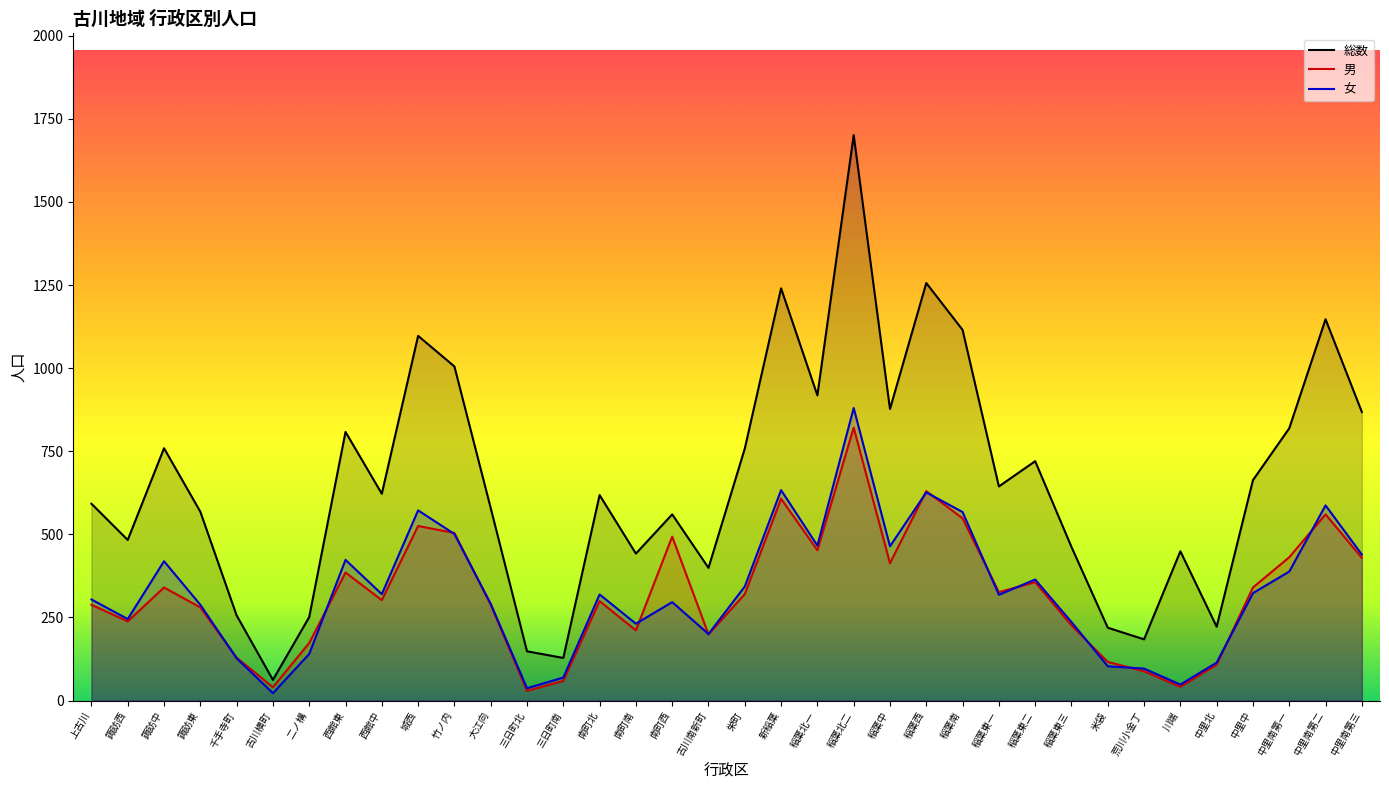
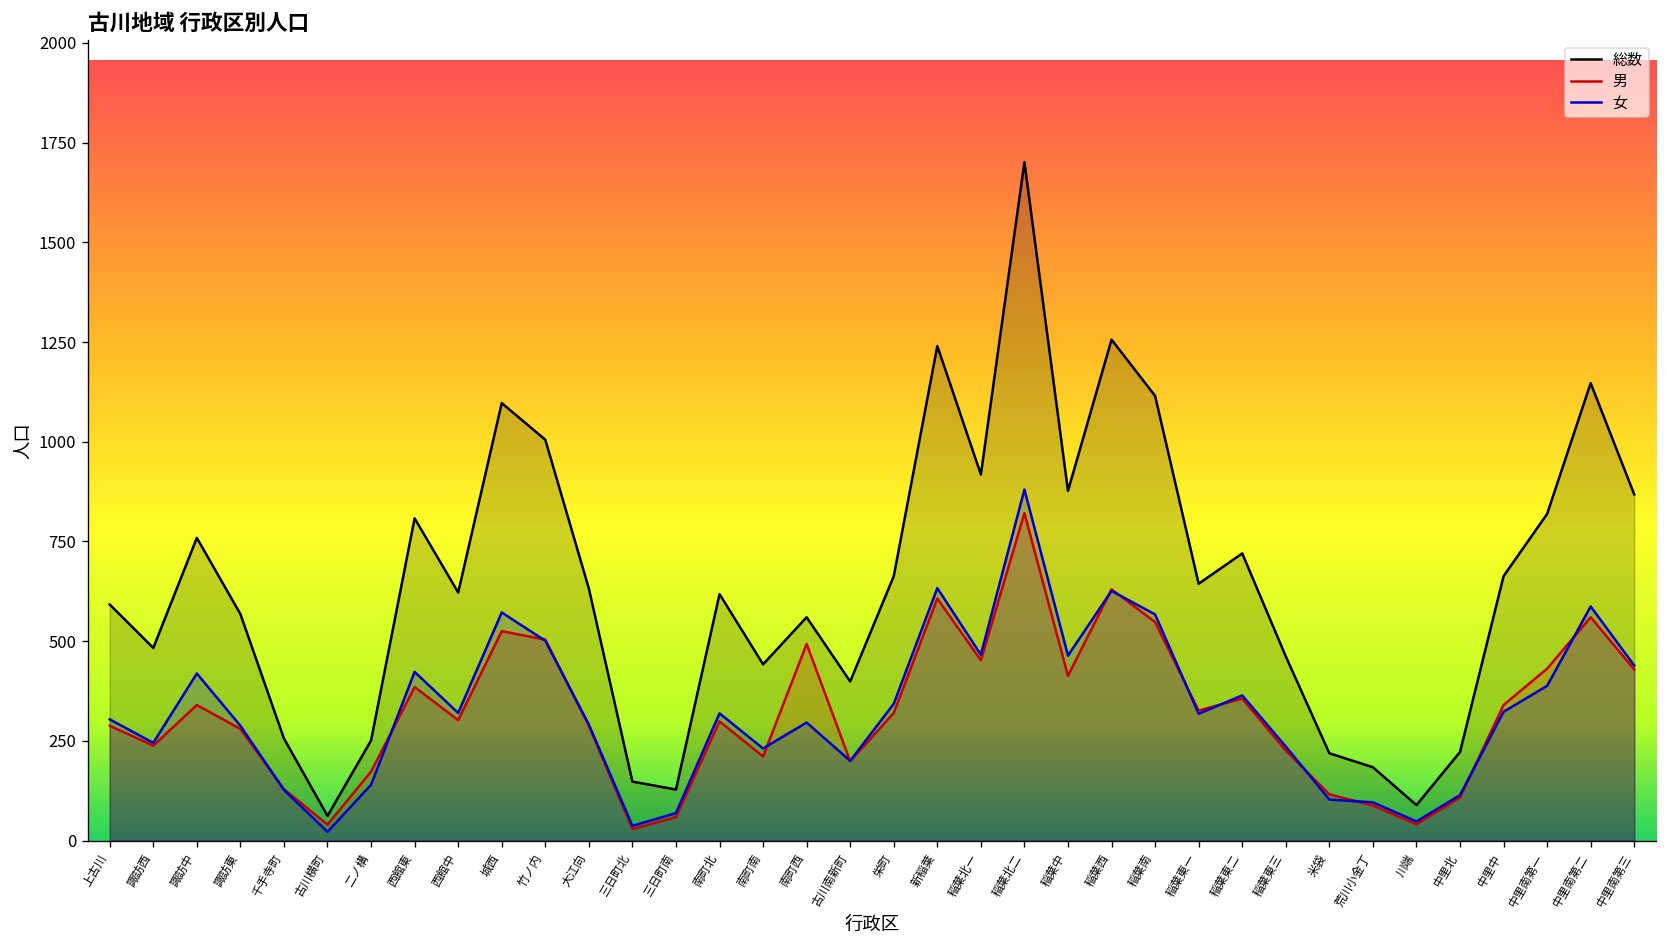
総数, 大江向: 580 -> 630
総数, 栄町: 760 -> 660
総数, 川端: 450 -> 90
